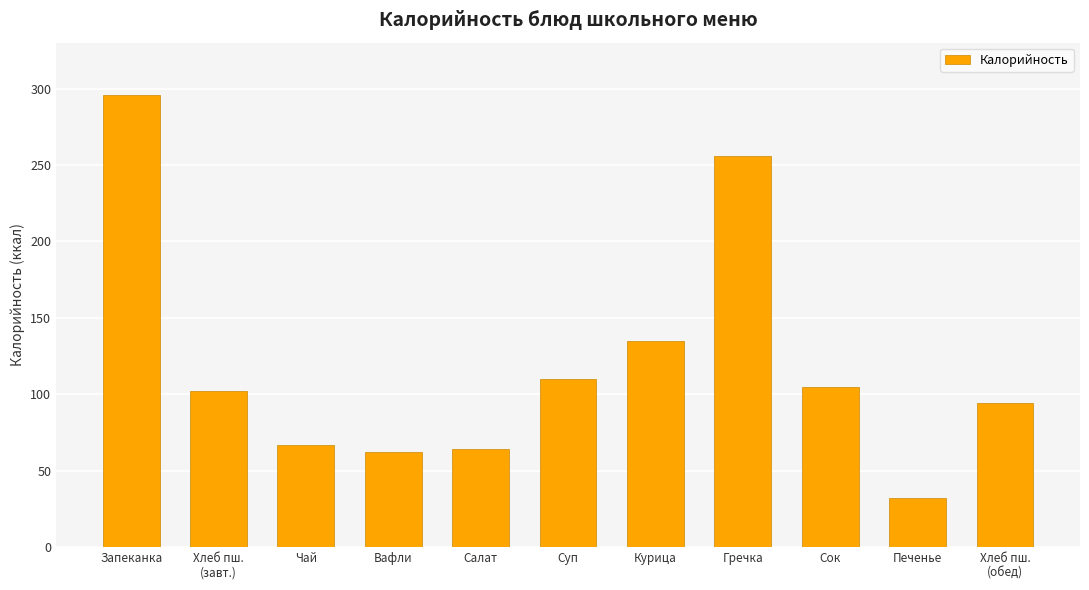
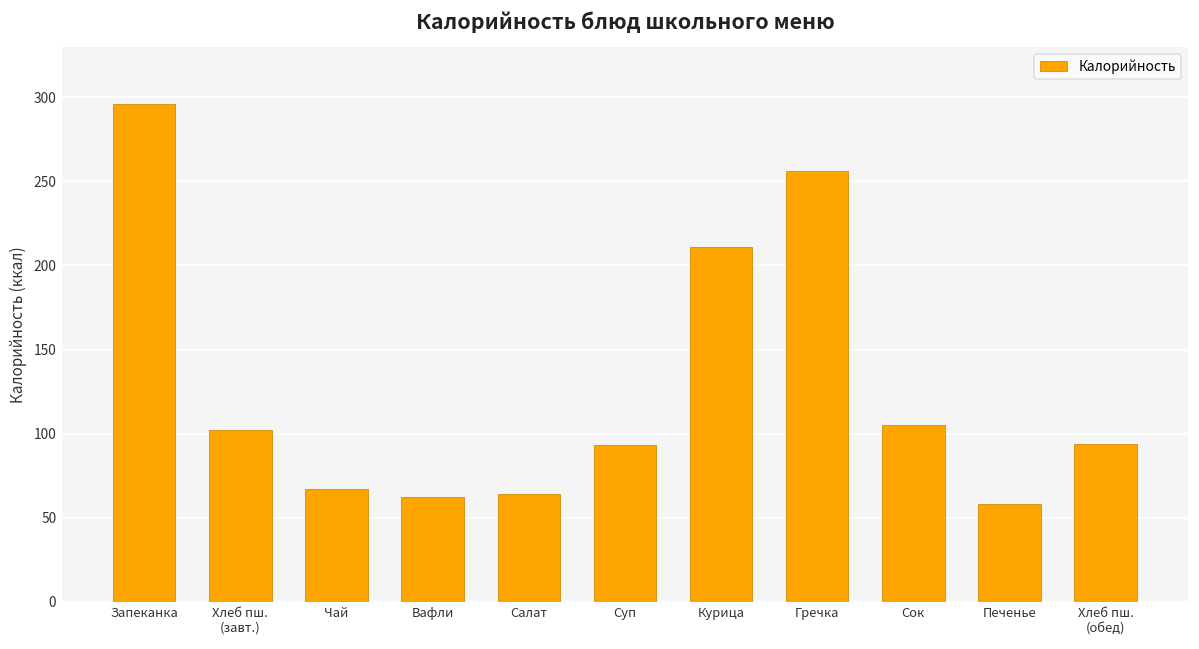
Суп: 110 -> 93
Курица: 135 -> 211
Печенье: 32 -> 58
